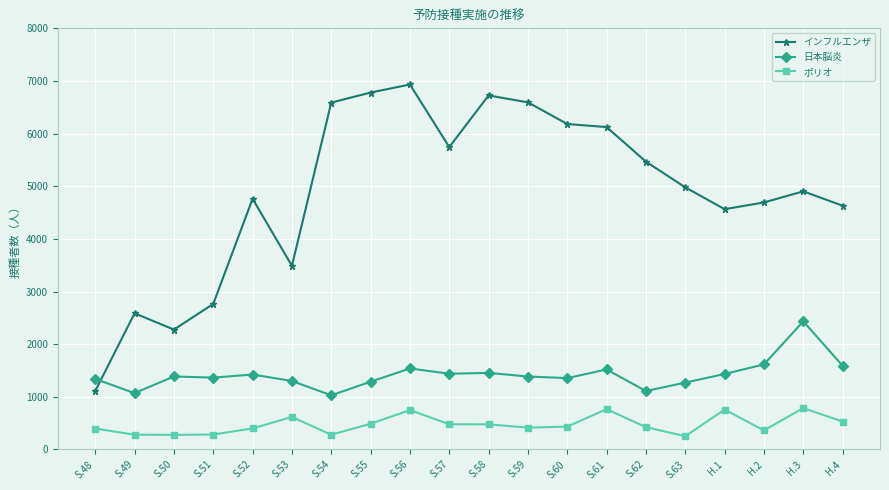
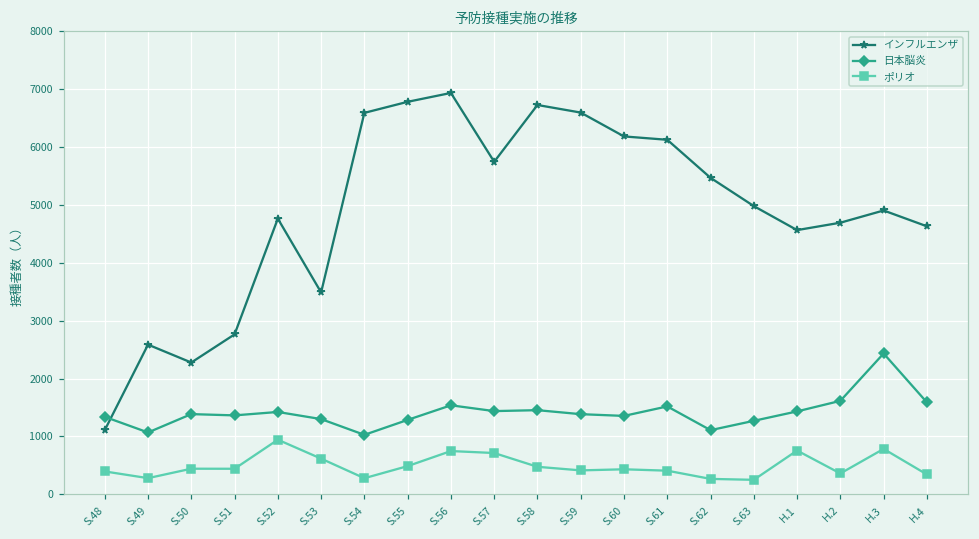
ポリオ, S.50: 300 -> 400
ポリオ, S.51: 300 -> 400
ポリオ, S.52: 400 -> 900
ポリオ, S.57: 500 -> 700
ポリオ, S.61: 800 -> 400
ポリオ, S.62: 400 -> 300
ポリオ, H.4: 500 -> 300
